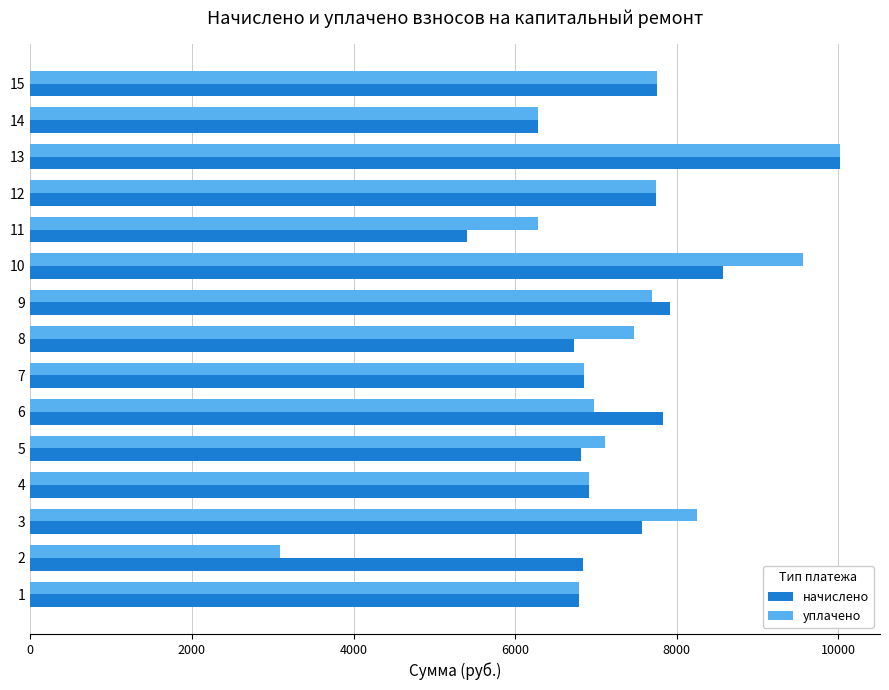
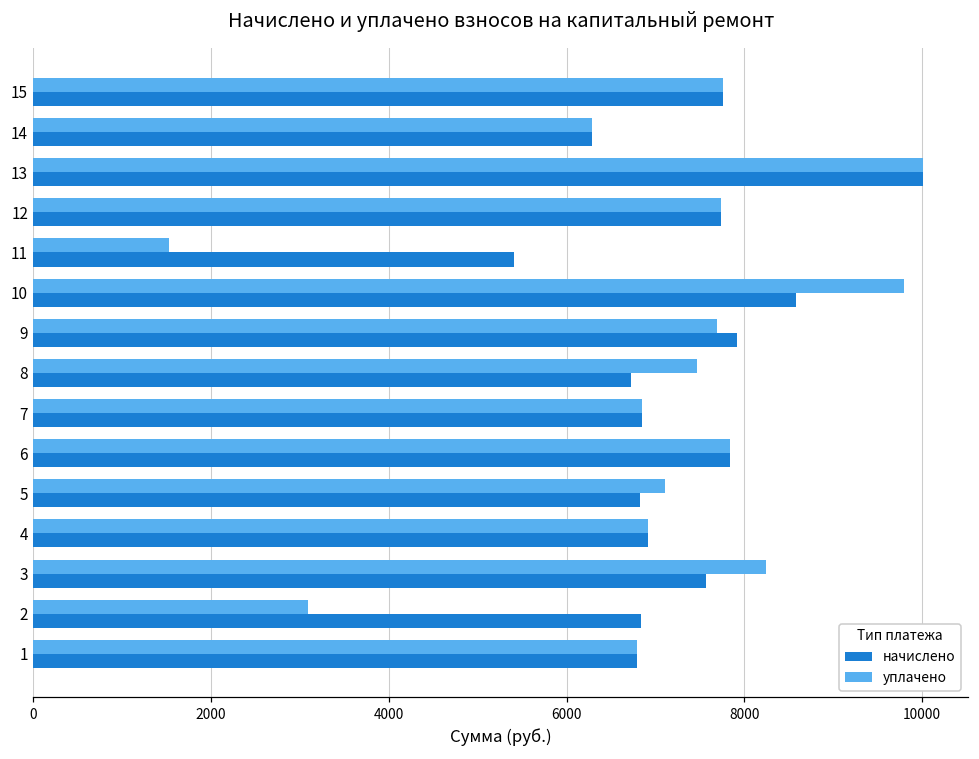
уплачено, 11: 6300 -> 1500
уплачено, 10: 9600 -> 9800
уплачено, 6: 7000 -> 7800
